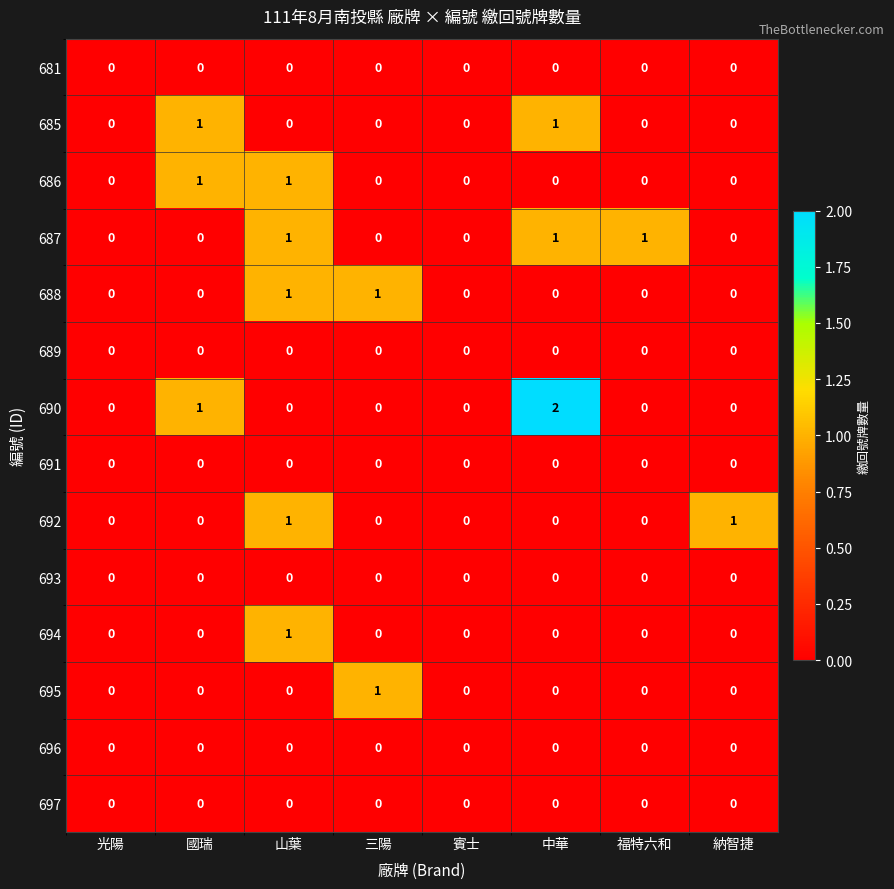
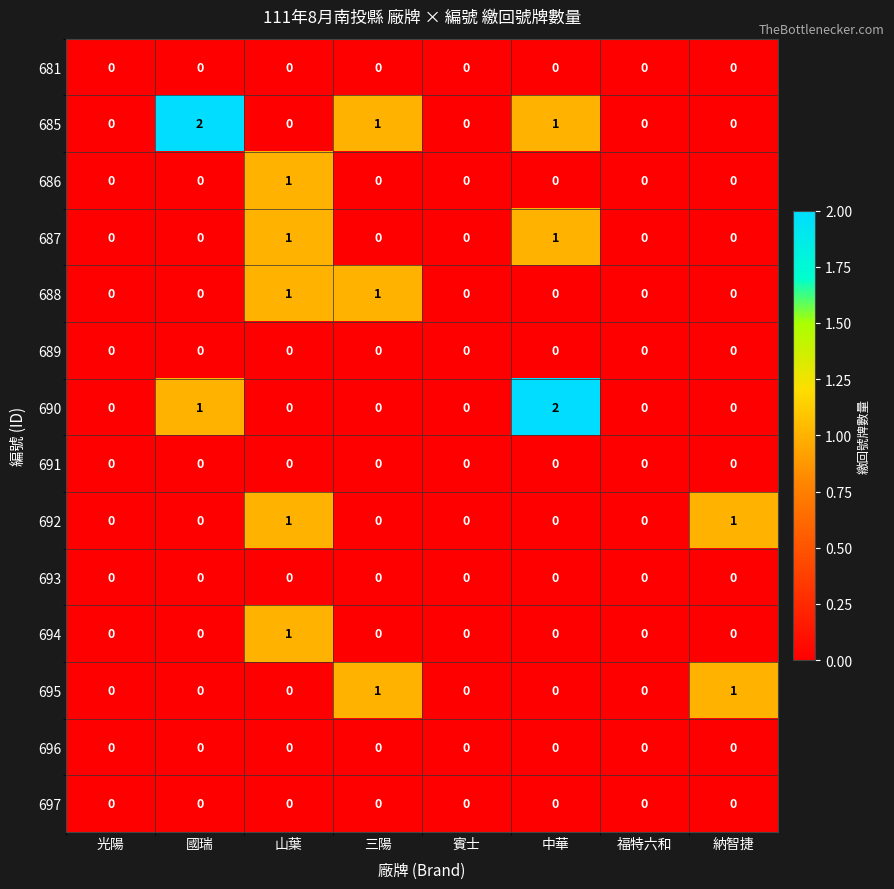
685, 國瑞: 1 -> 2
685, 三陽: 0 -> 1
686, 國瑞: 1 -> 0
687, 福特六和: 1 -> 0
695, 納智捷: 0 -> 1
